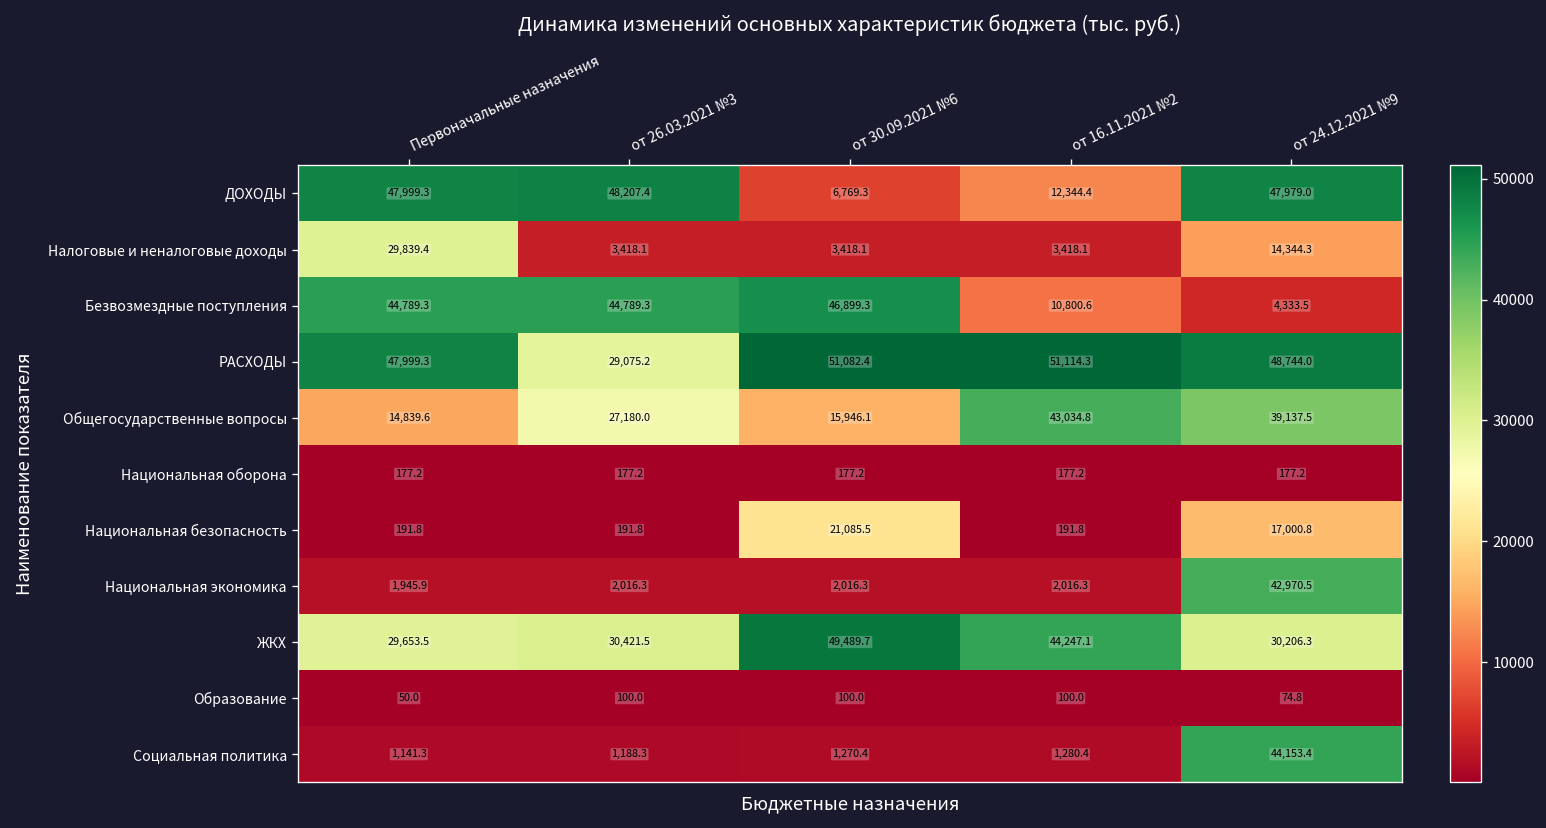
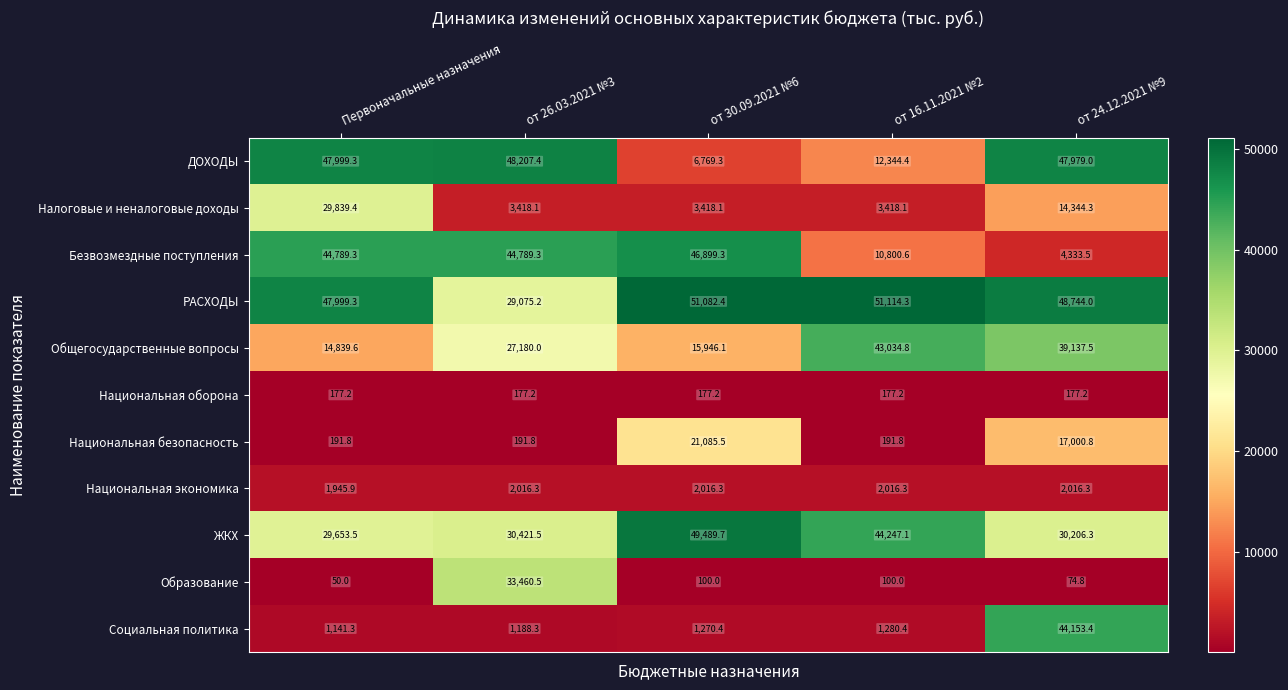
Национальная экономика, от 24.12.2021 №9: 42,970.5 -> 2,016.3
Образование, от 26.03.2021 №3: 100.0 -> 33,460.5
